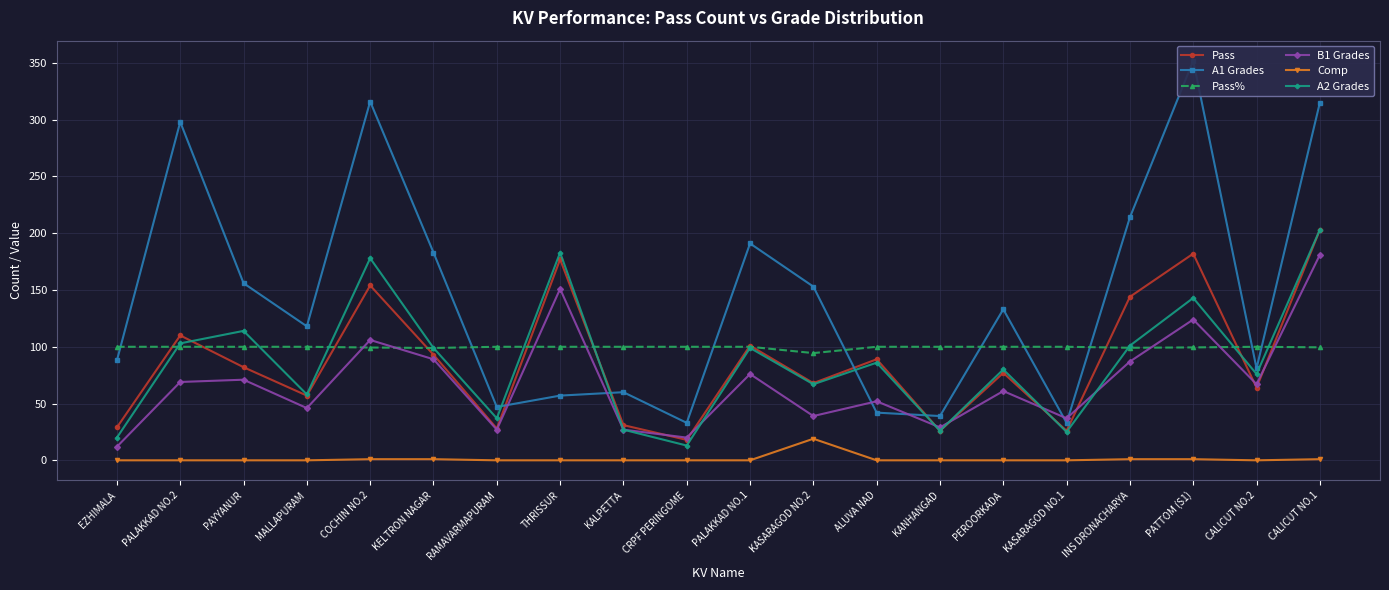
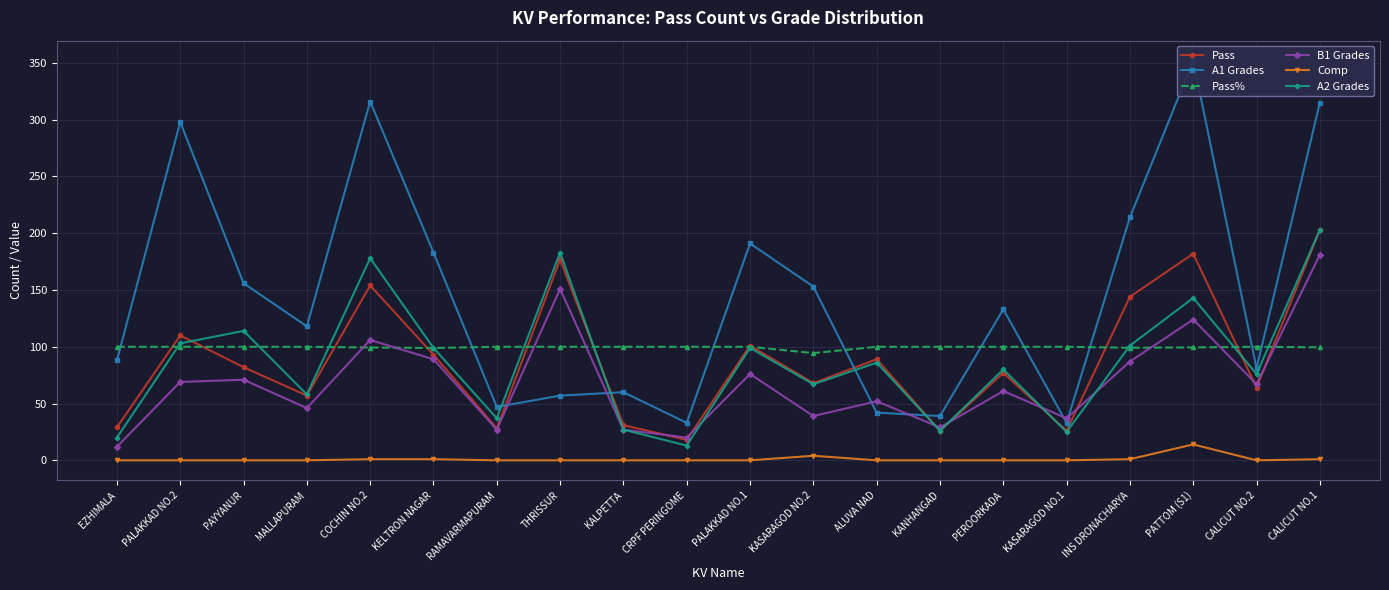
Comp, KASARAGOD NO.2: 19 -> 4
Comp, PATTOM (S1): 1 -> 14
